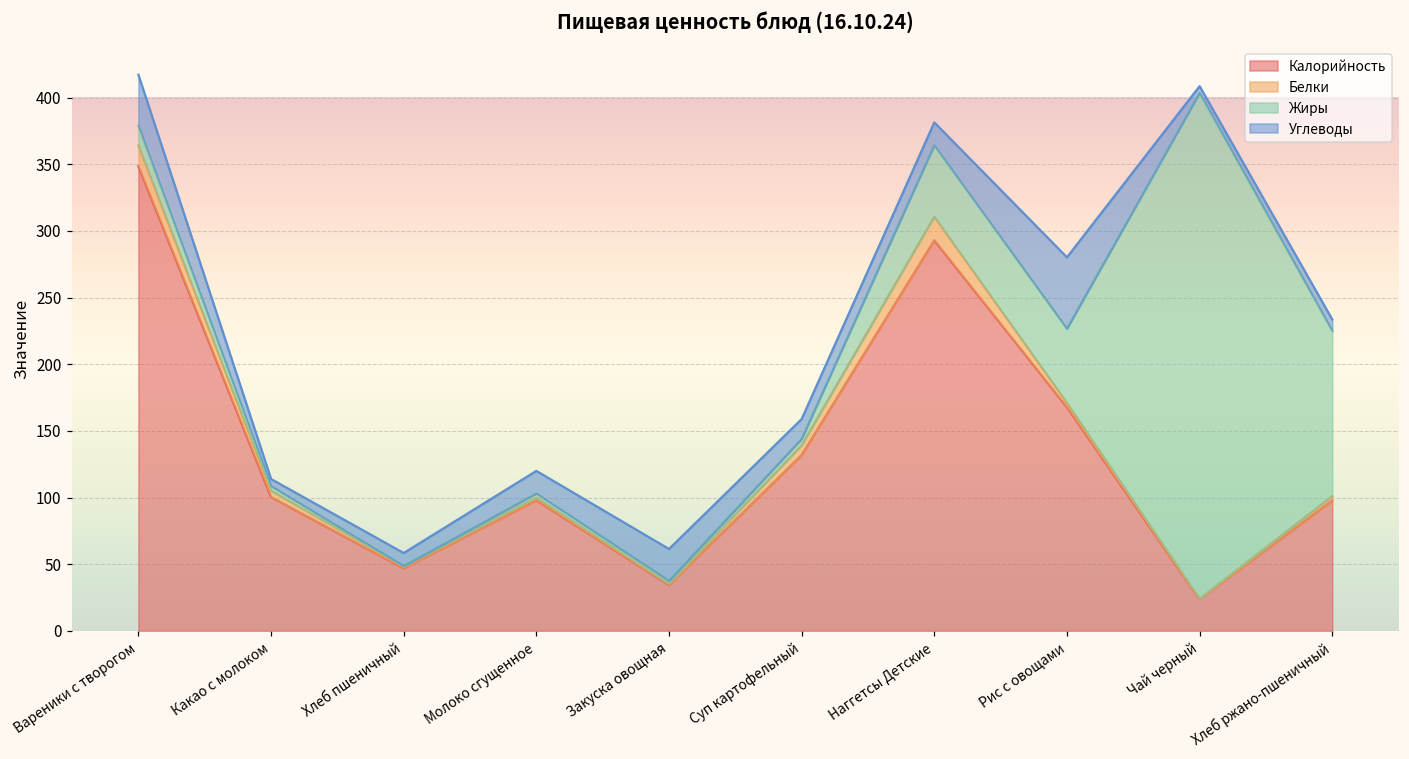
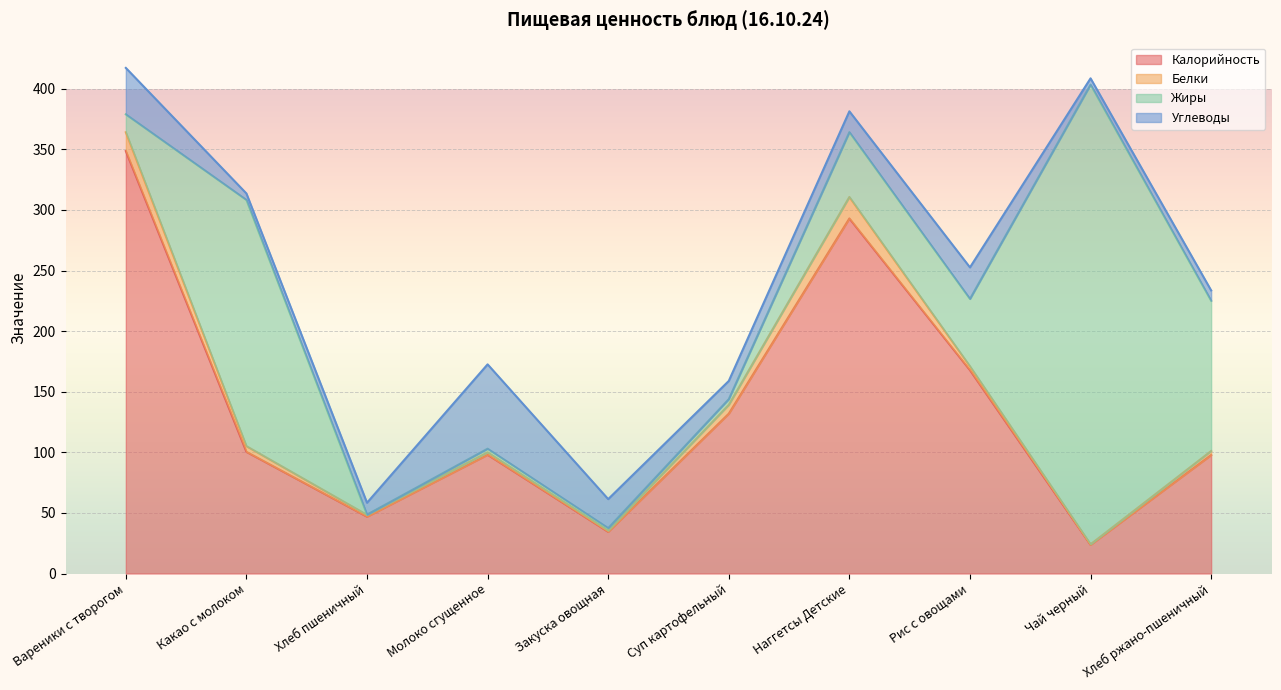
Жиры, Какао с молоком: 4 -> 203
Углеводы, Молоко сгущенное: 17 -> 70
Углеводы, Рис с овощами: 54 -> 26
